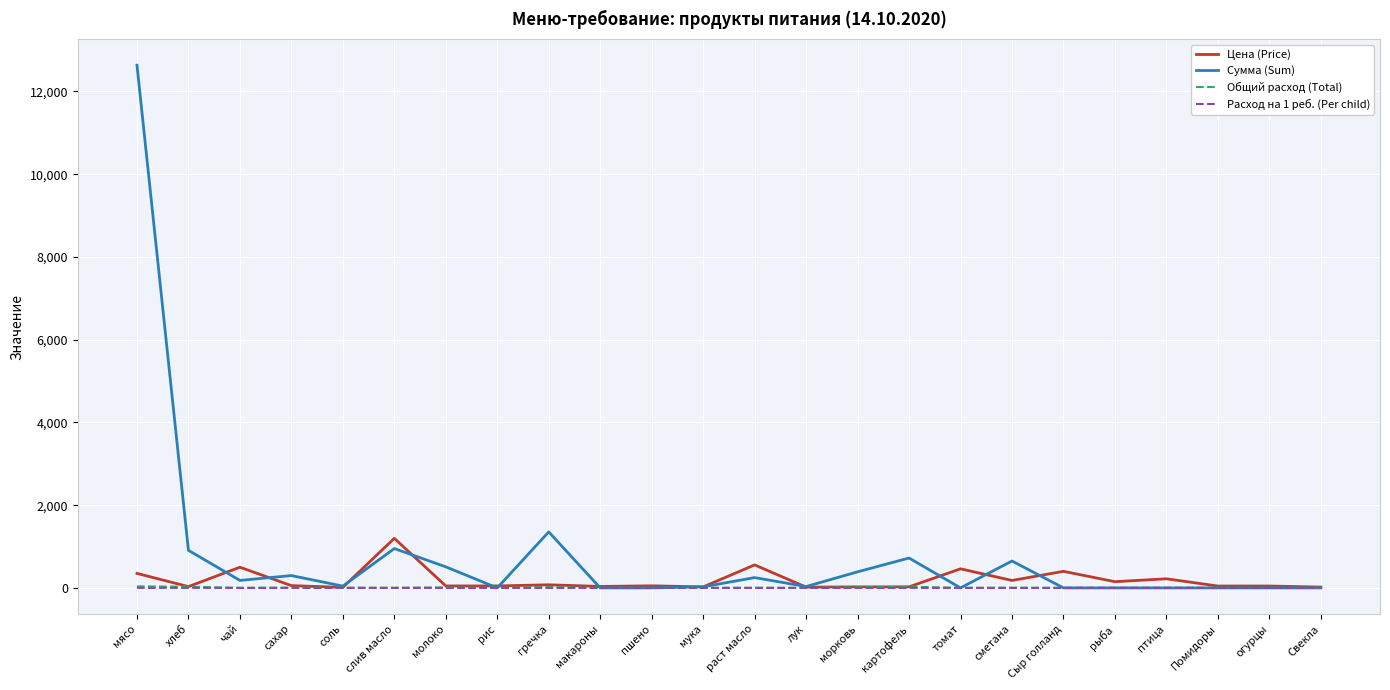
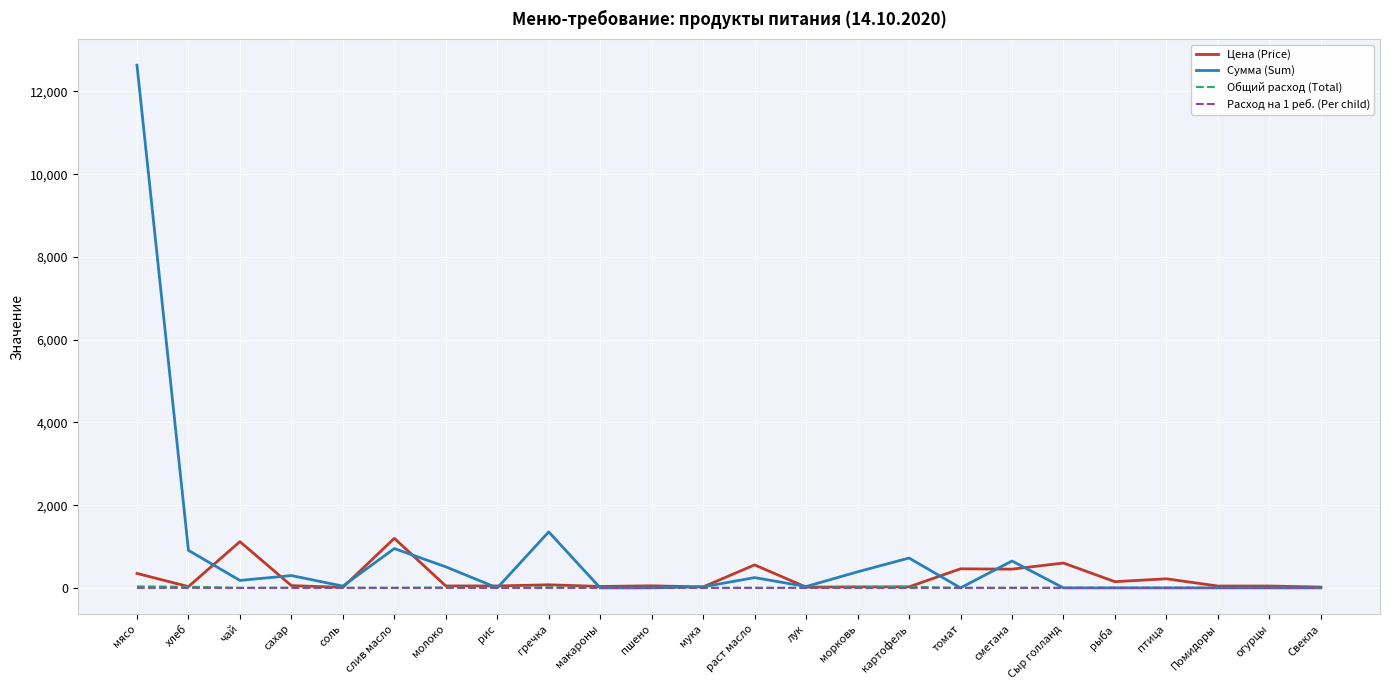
Цена (Price), чай: 500 -> 1,100
Цена (Price), сметана: 200 -> 500
Цена (Price), Сыр голланд: 400 -> 600
